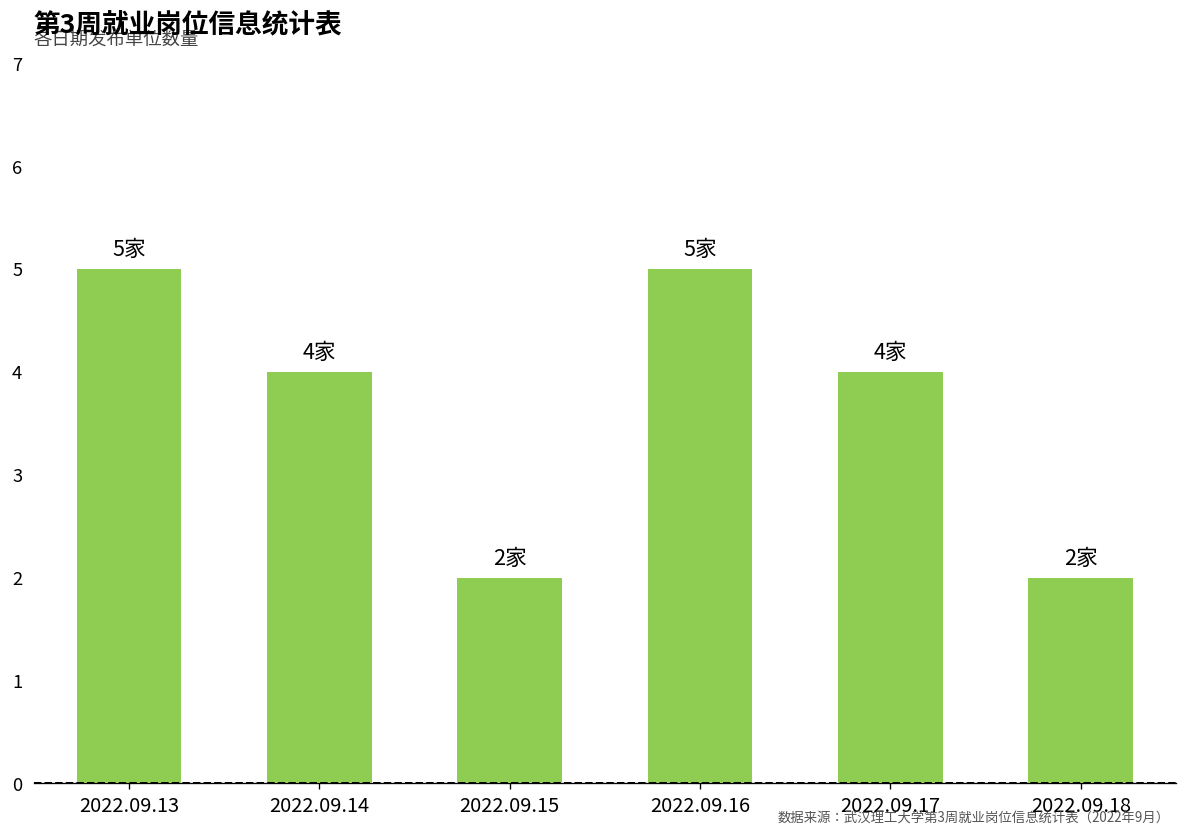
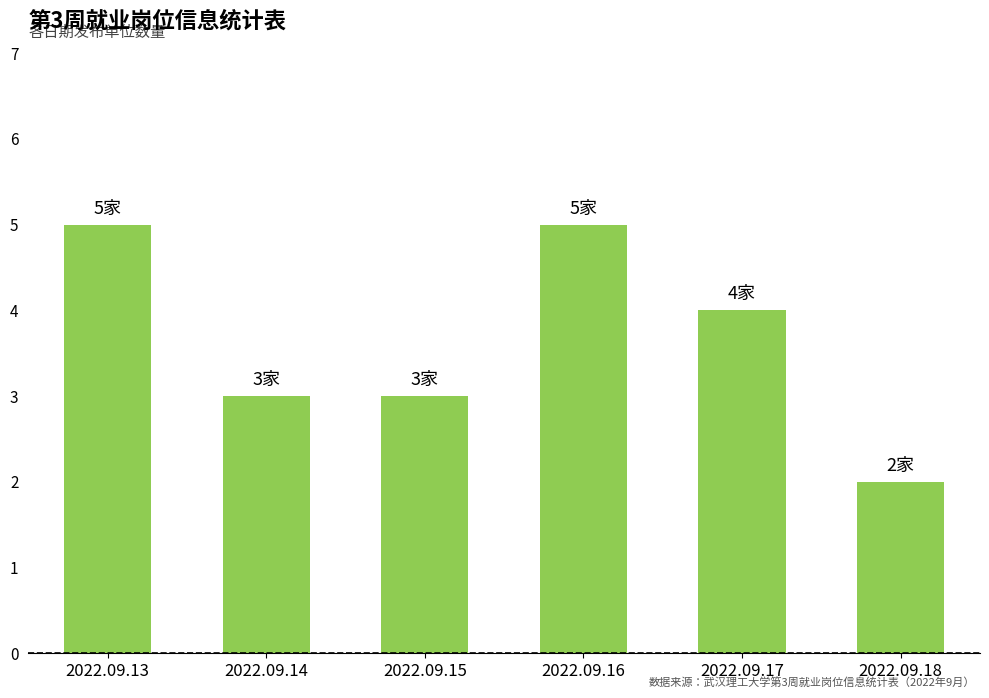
2022.09.14: 4家 -> 3家
2022.09.15: 2家 -> 3家
